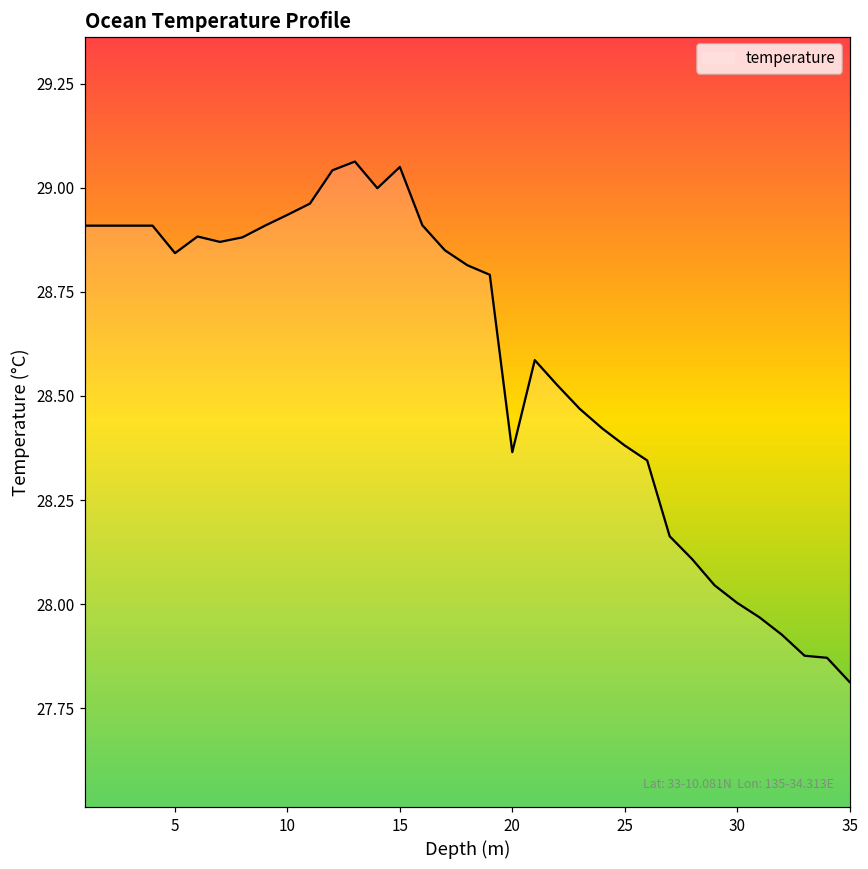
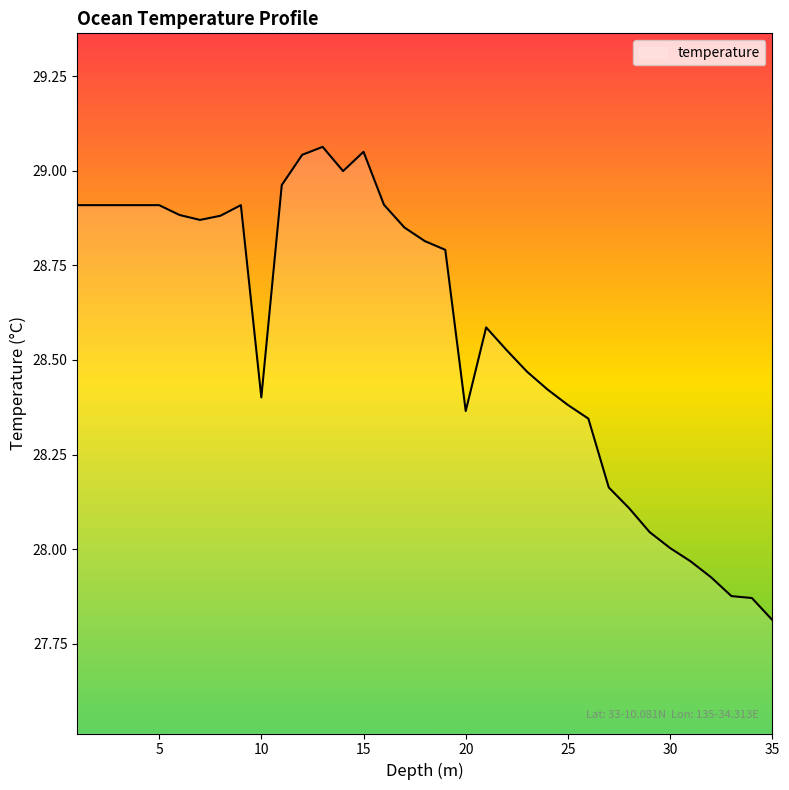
5: 28.84 -> 28.91
10: 28.94 -> 28.40
